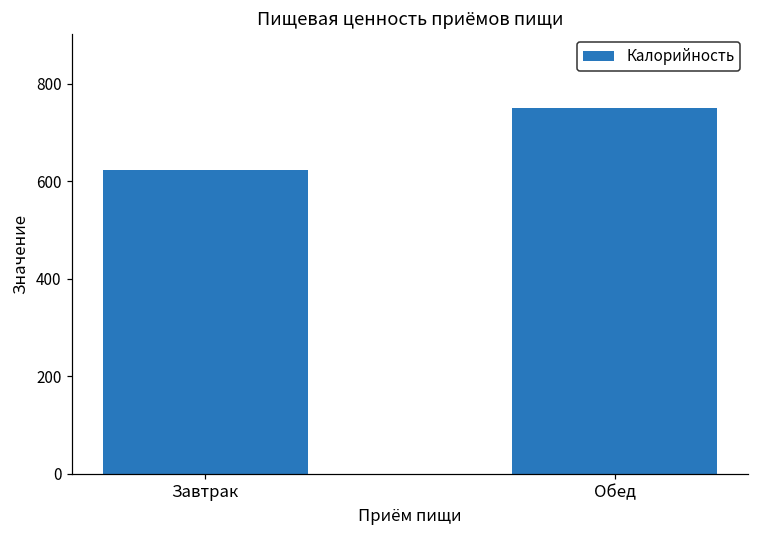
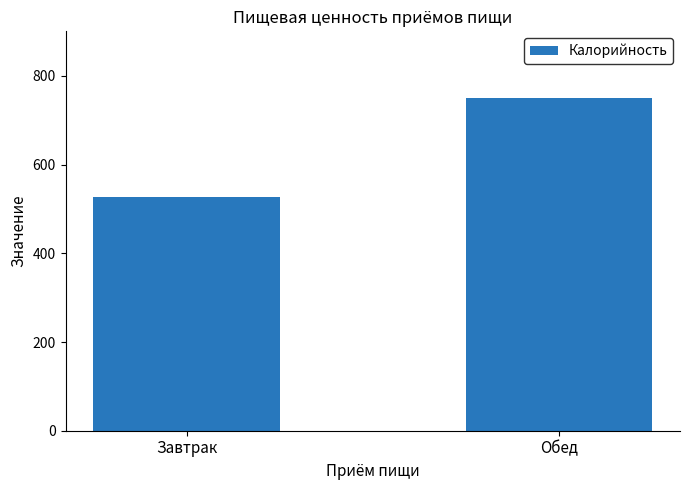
Завтрак: 620 -> 530
